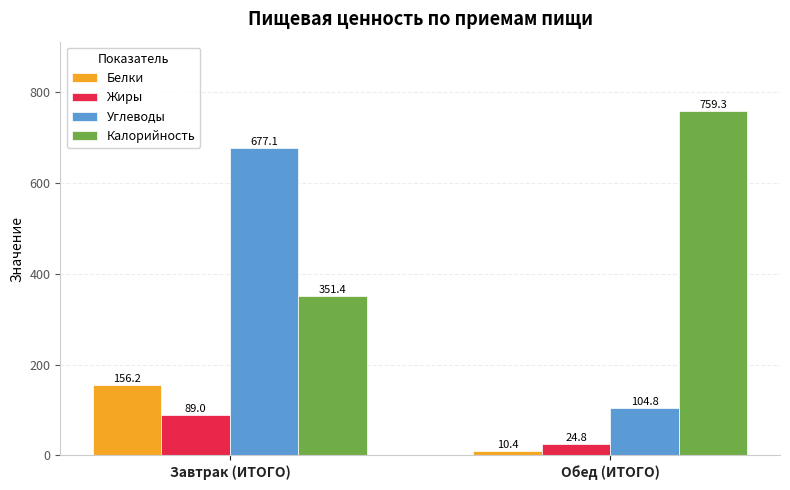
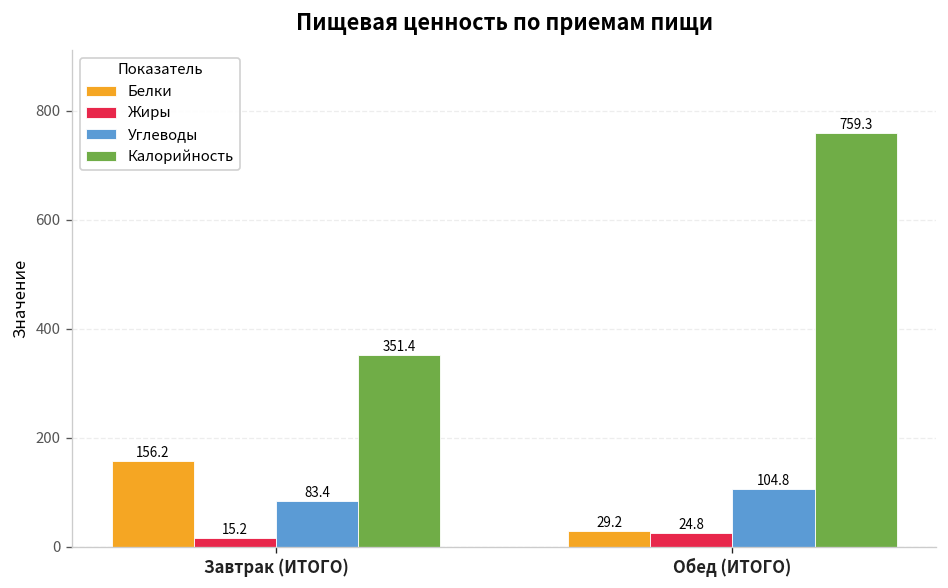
Жиры, Завтрак (ИТОГО): 89.0 -> 15.2
Углеводы, Завтрак (ИТОГО): 677.1 -> 83.4
Белки, Обед (ИТОГО): 10.4 -> 29.2
